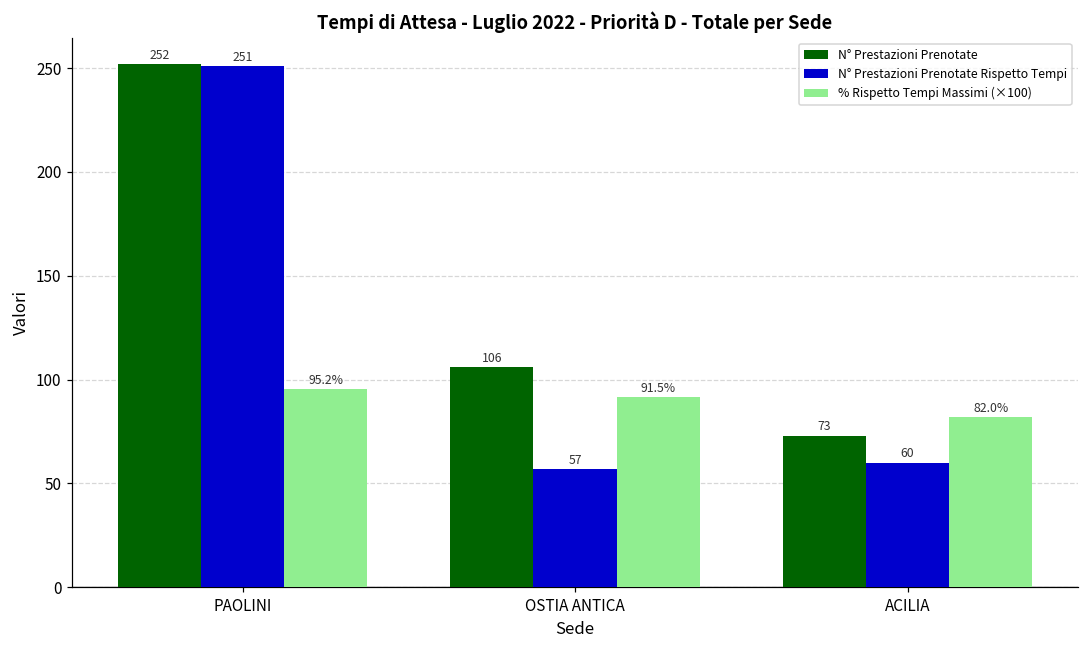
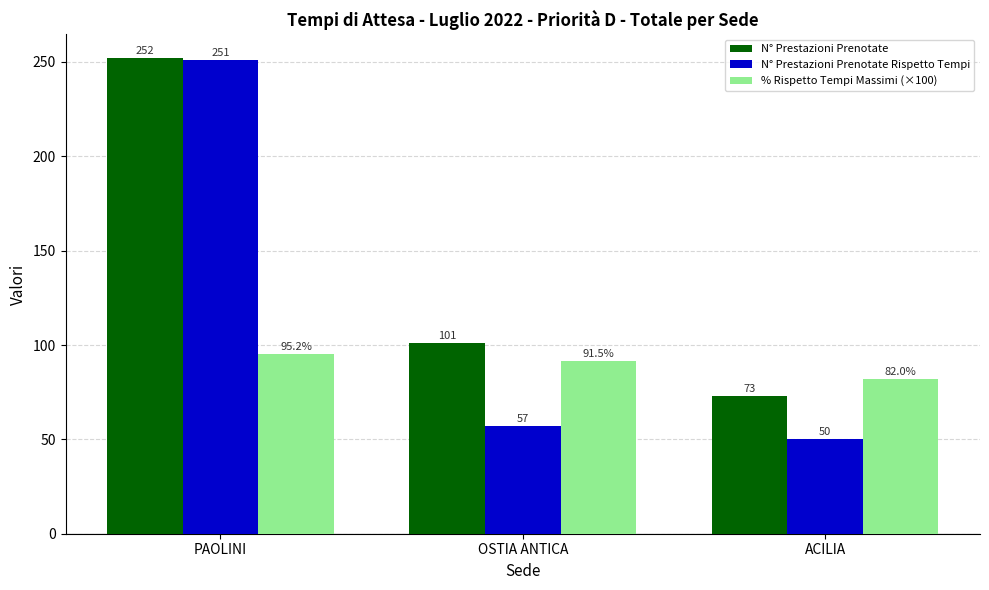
N° Prestazioni Prenotate, OSTIA ANTICA: 106 -> 101
N° Prestazioni Prenotate Rispetto Tempi, ACILIA: 60 -> 50
